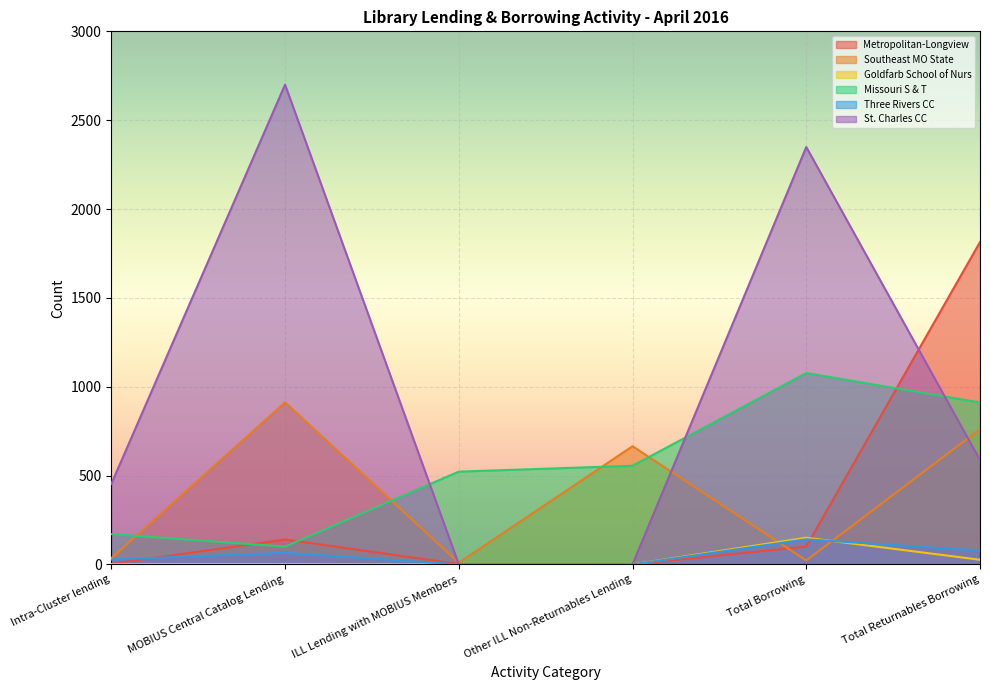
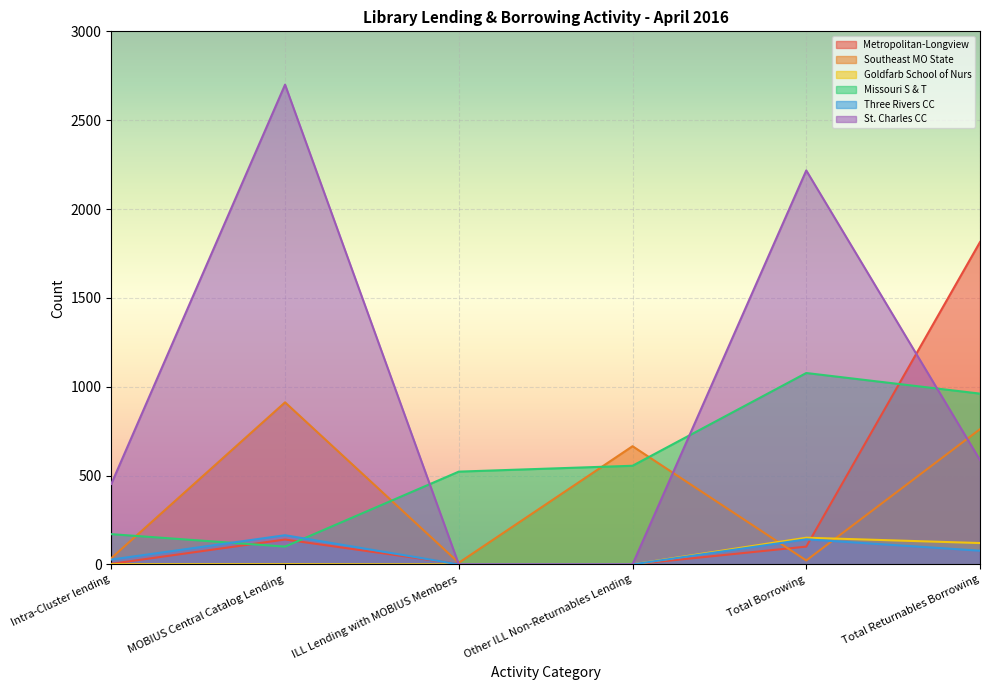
Three Rivers CC, MOBIUS Central Catalog Lending: 70 -> 160
St. Charles CC, Total Borrowing: 2350 -> 2220
Goldfarb School of Nurs, Total Returnables Borrowing: 30 -> 120
Missouri S & T, Total Returnables Borrowing: 910 -> 960
